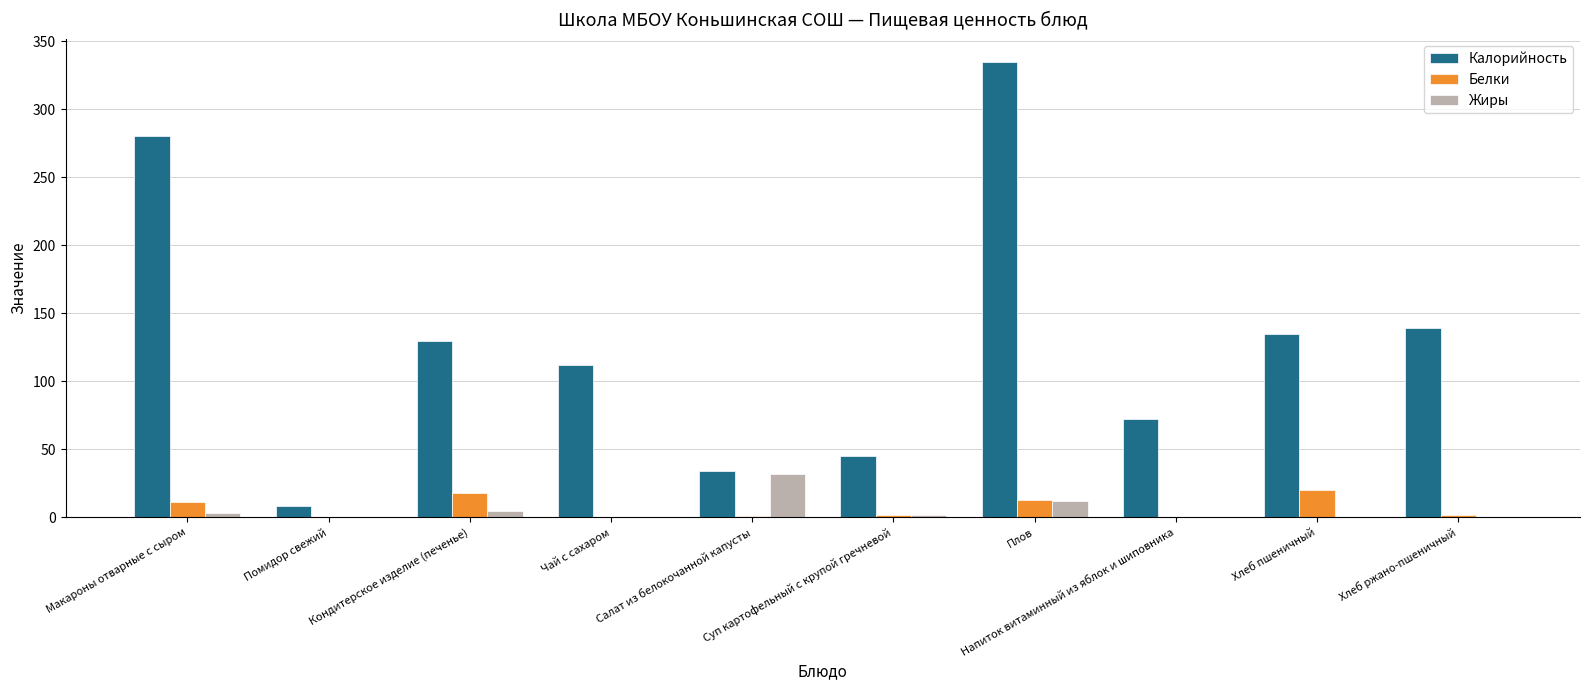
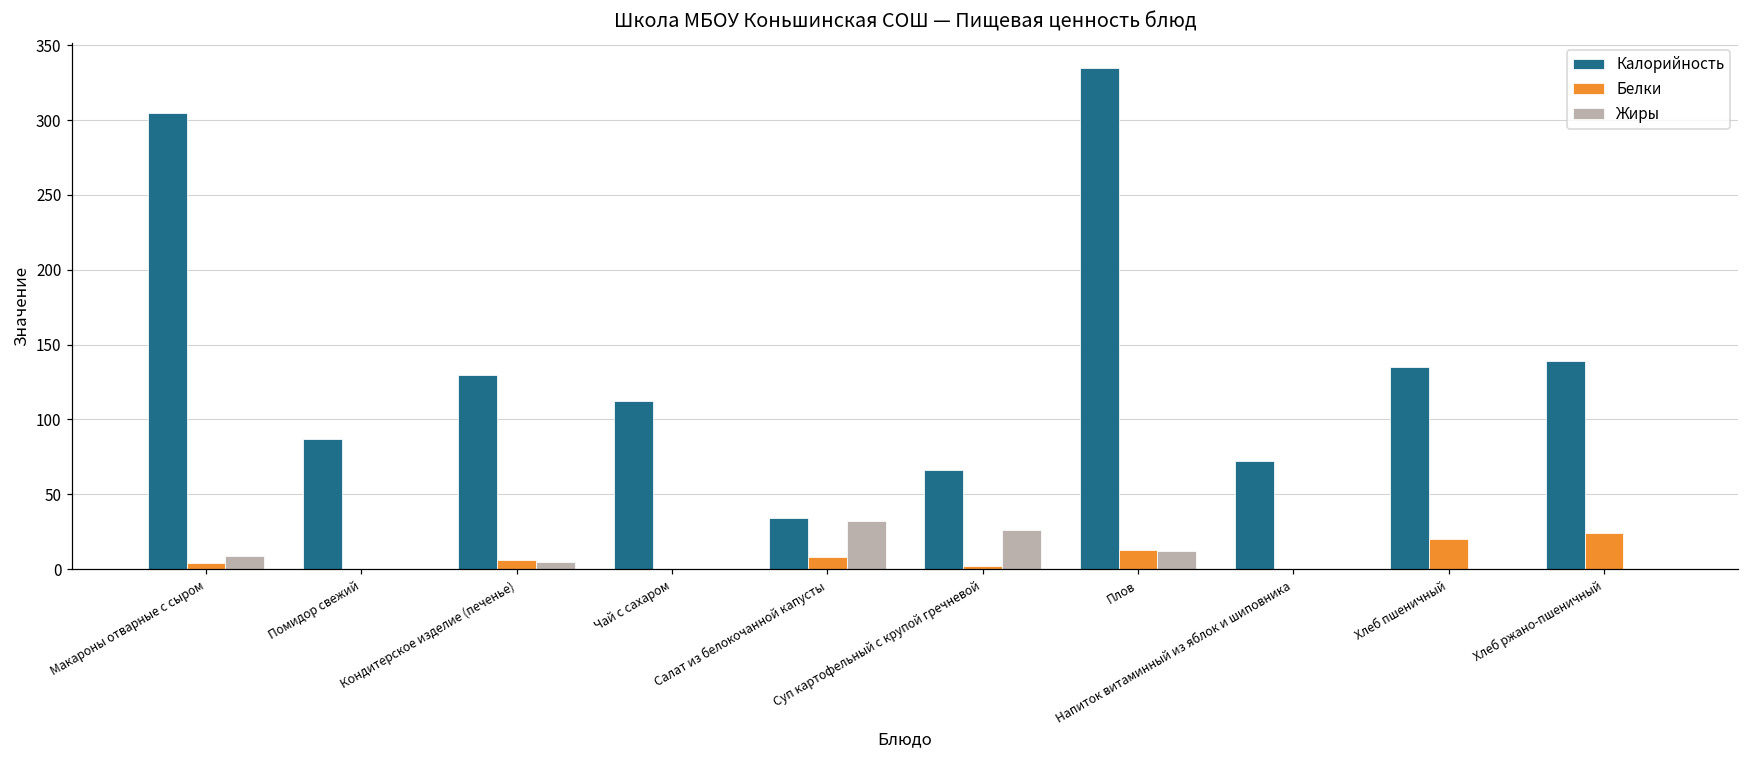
Калорийность, Макароны отварные с сыром: 280 -> 305
Белки, Макароны отварные с сыром: 11 -> 4
Жиры, Макароны отварные с сыром: 3 -> 9
Калорийность, Помидор свежий: 8 -> 87
Белки, Кондитерское изделие (печенье): 18 -> 6
Белки, Салат из белокочанной капусты: 1 -> 8
Калорийность, Суп картофельный с крупой гречневой: 45 -> 66
Жиры, Суп картофельный с крупой гречневой: 2 -> 26
Белки, Хлеб ржано-пшеничный: 2 -> 24
